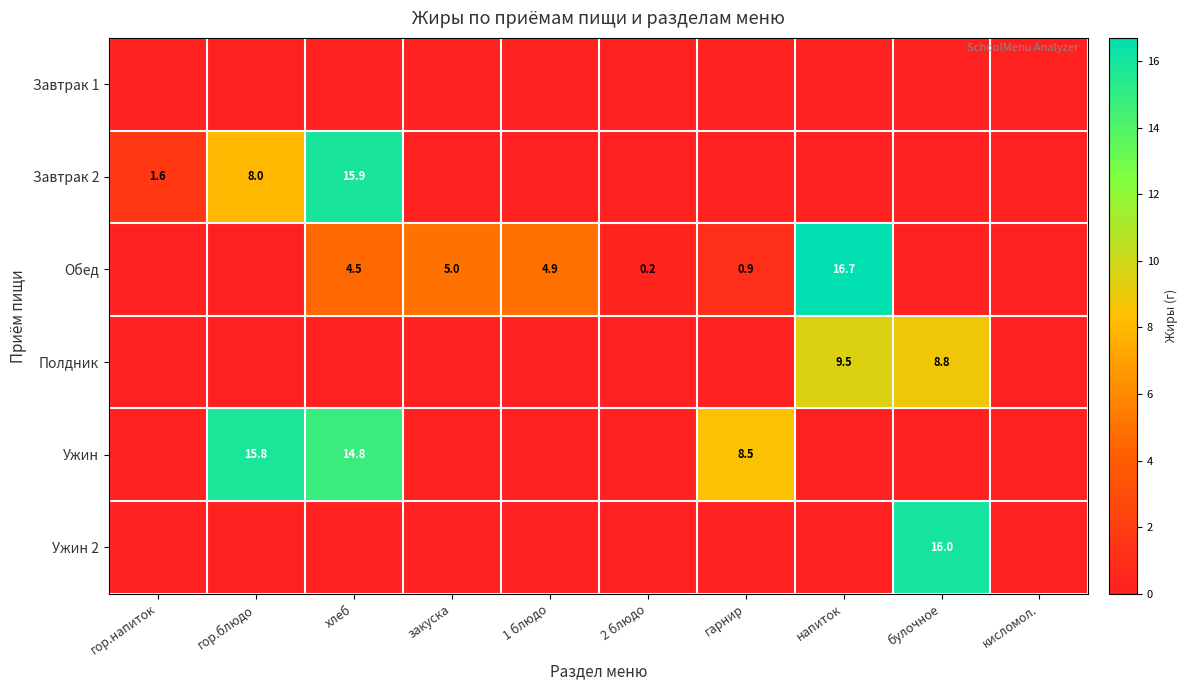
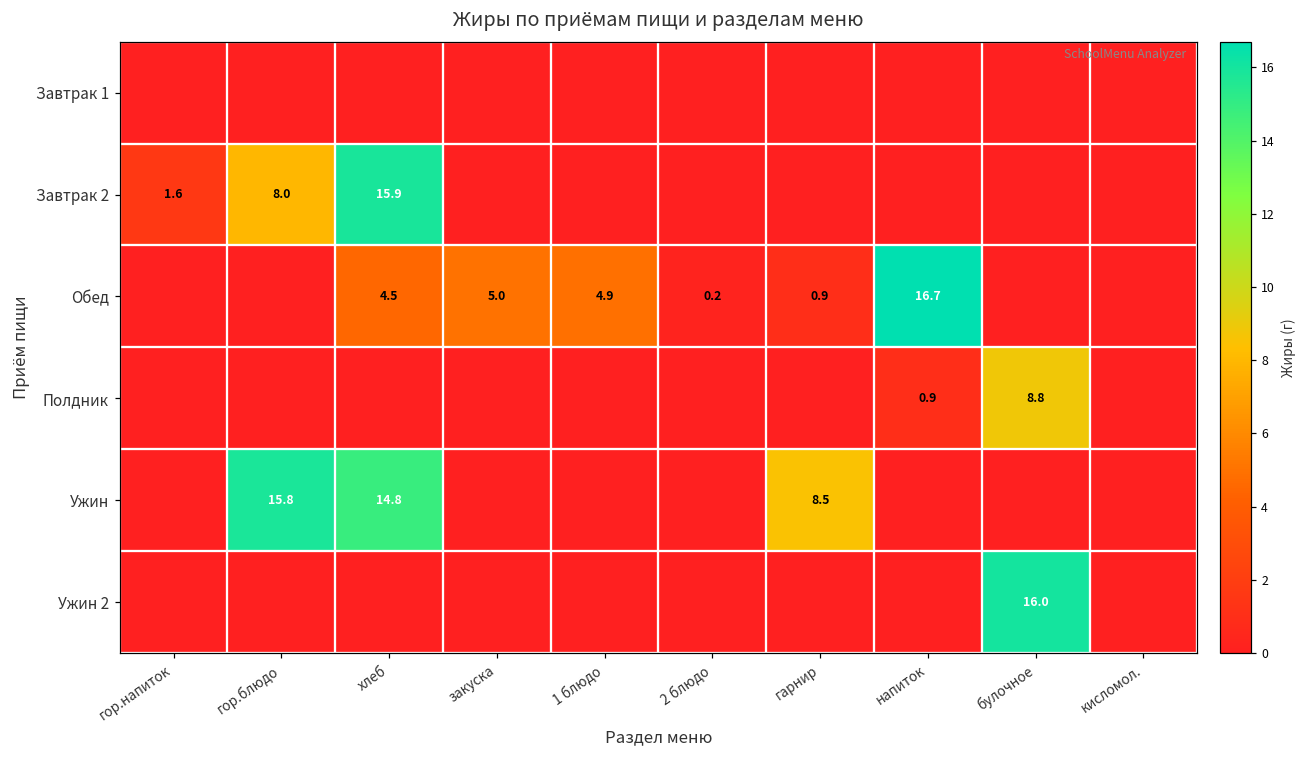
Полдник, напиток: 9.5 -> 0.9
